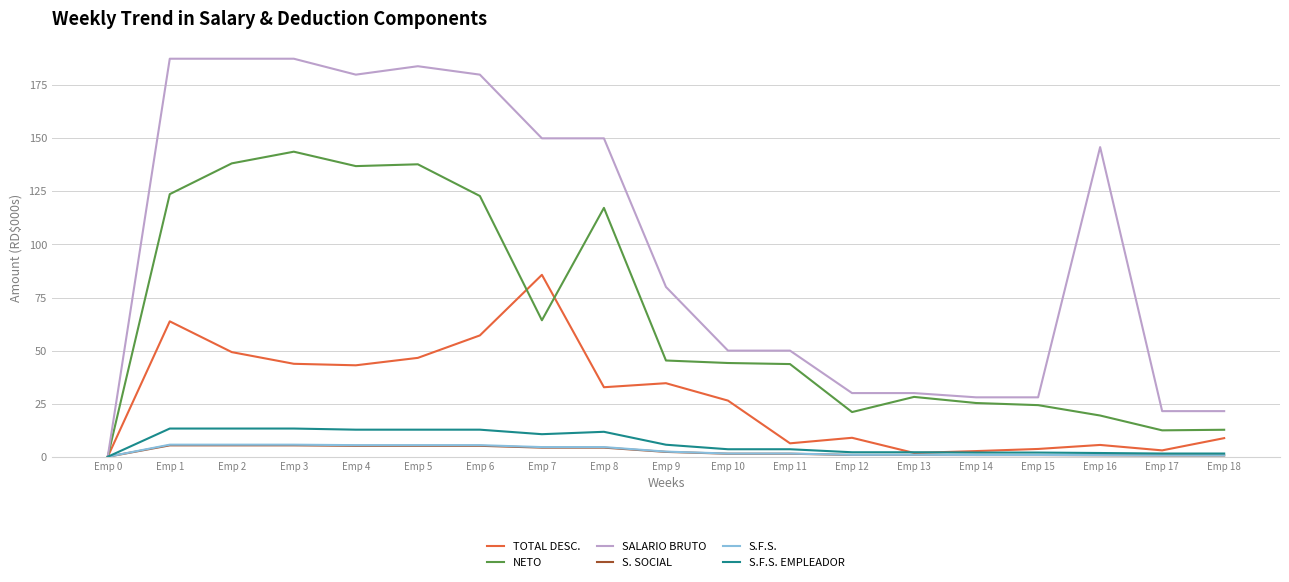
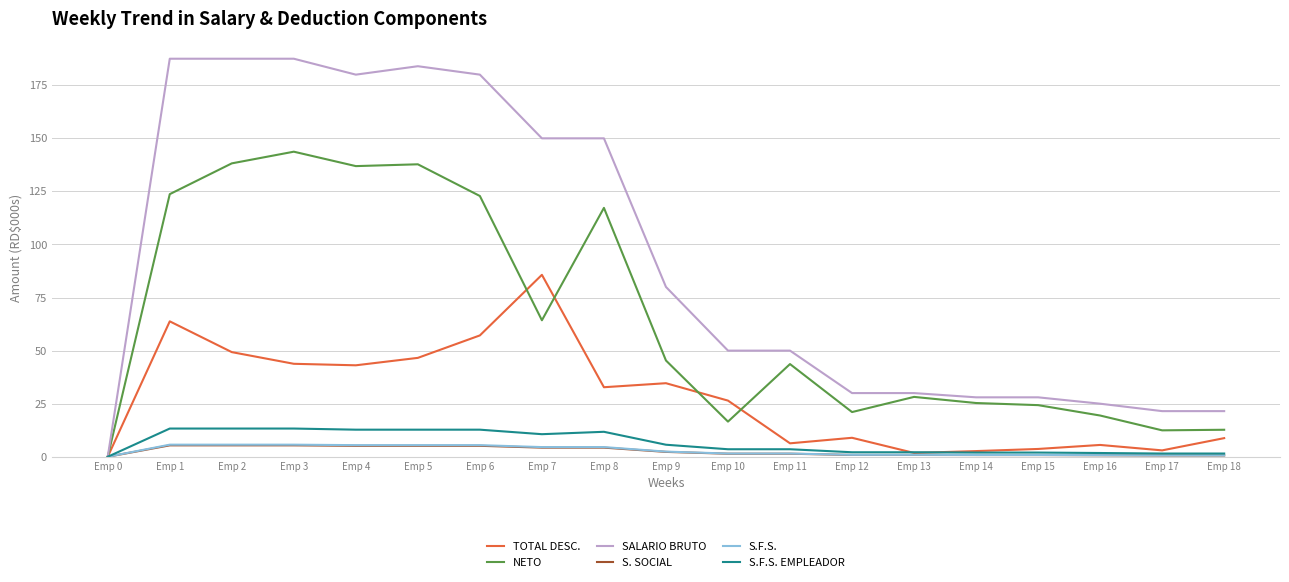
NETO, Emp 10: 44 -> 17
SALARIO BRUTO, Emp 16: 146 -> 25
